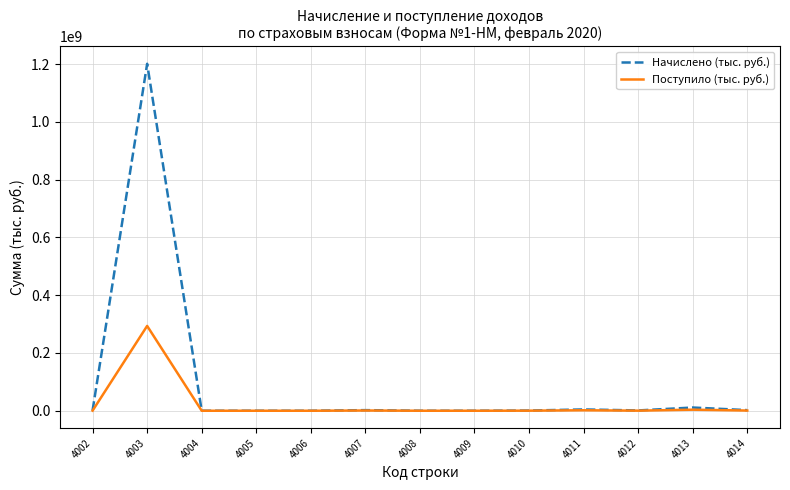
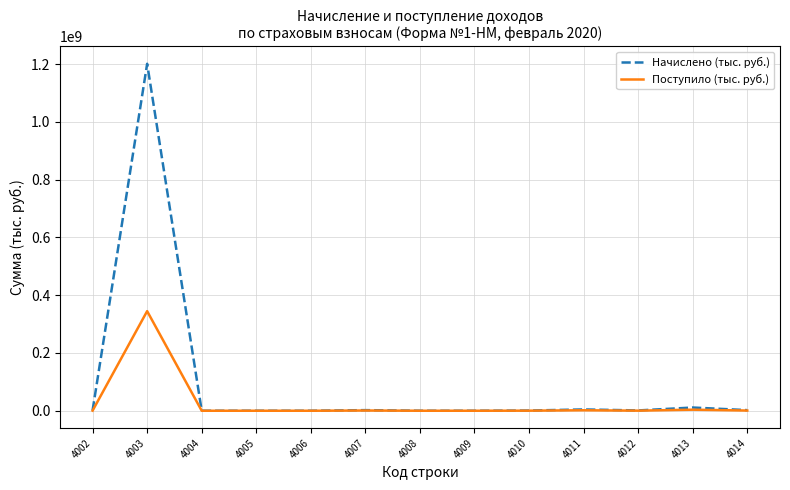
Поступило (тыс. руб.), 4003: 290000000 -> 340000000
